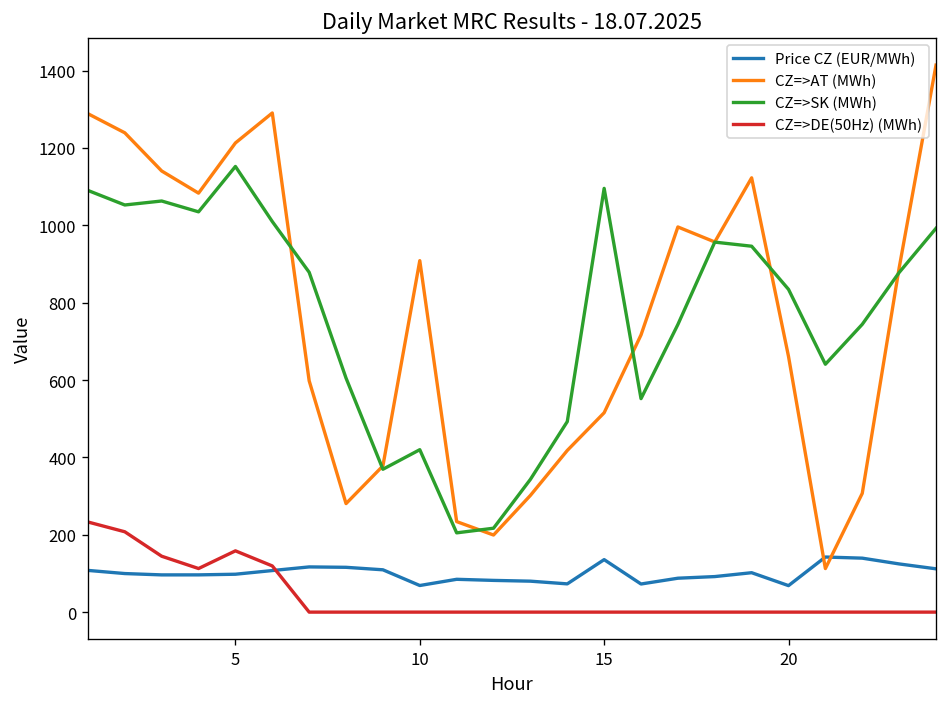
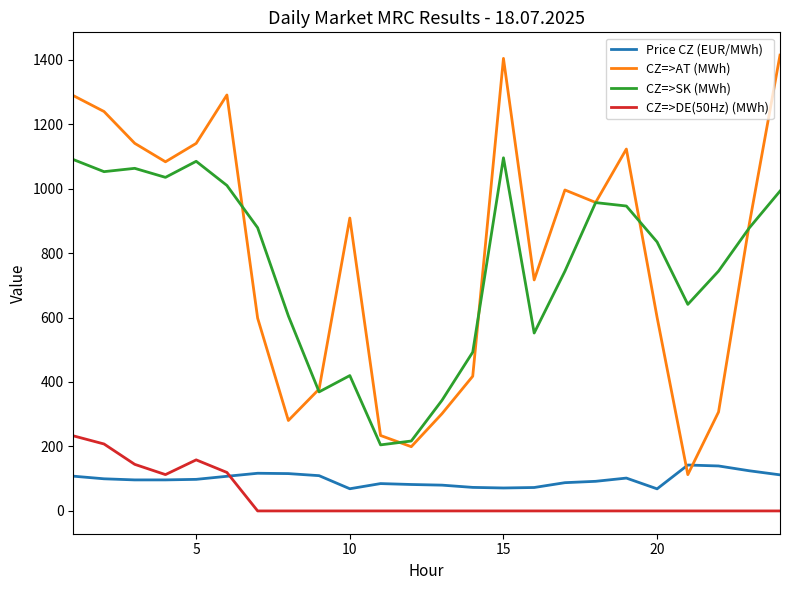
CZ=>AT (MWh), 5: 1210 -> 1140
CZ=>SK (MWh), 5: 1150 -> 1080
Price CZ (EUR/MWh), 15: 140 -> 70
CZ=>AT (MWh), 15: 520 -> 1400
CZ=>AT (MWh), 20: 660 -> 600
